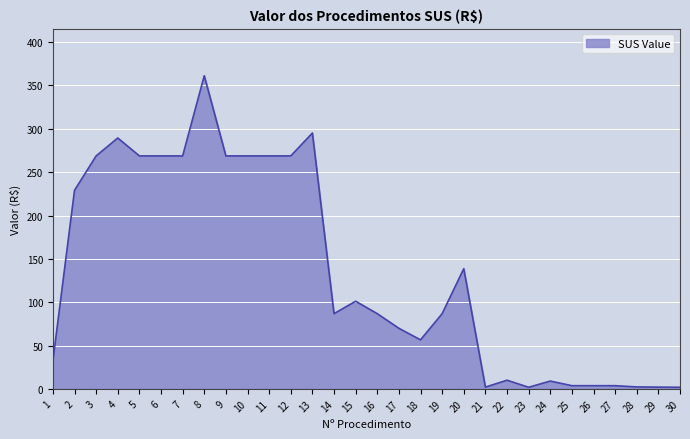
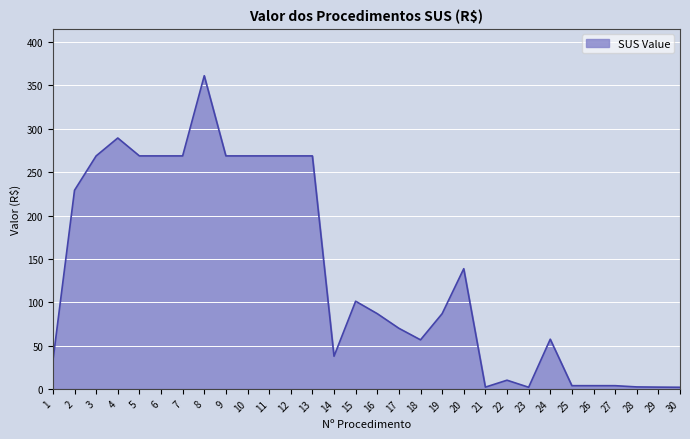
13: 300 -> 270
14: 90 -> 40
24: 10 -> 60
